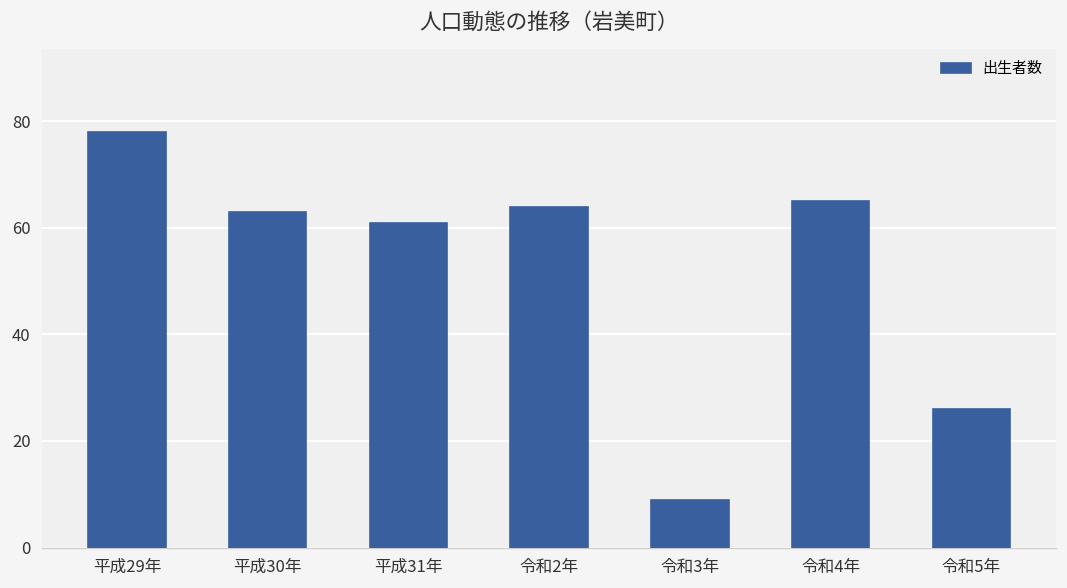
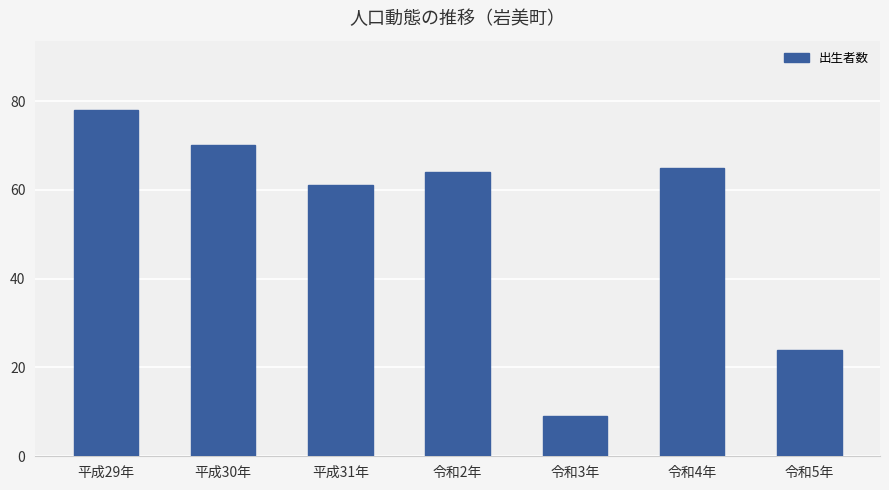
平成30年: 63 -> 70
令和5年: 26 -> 24
